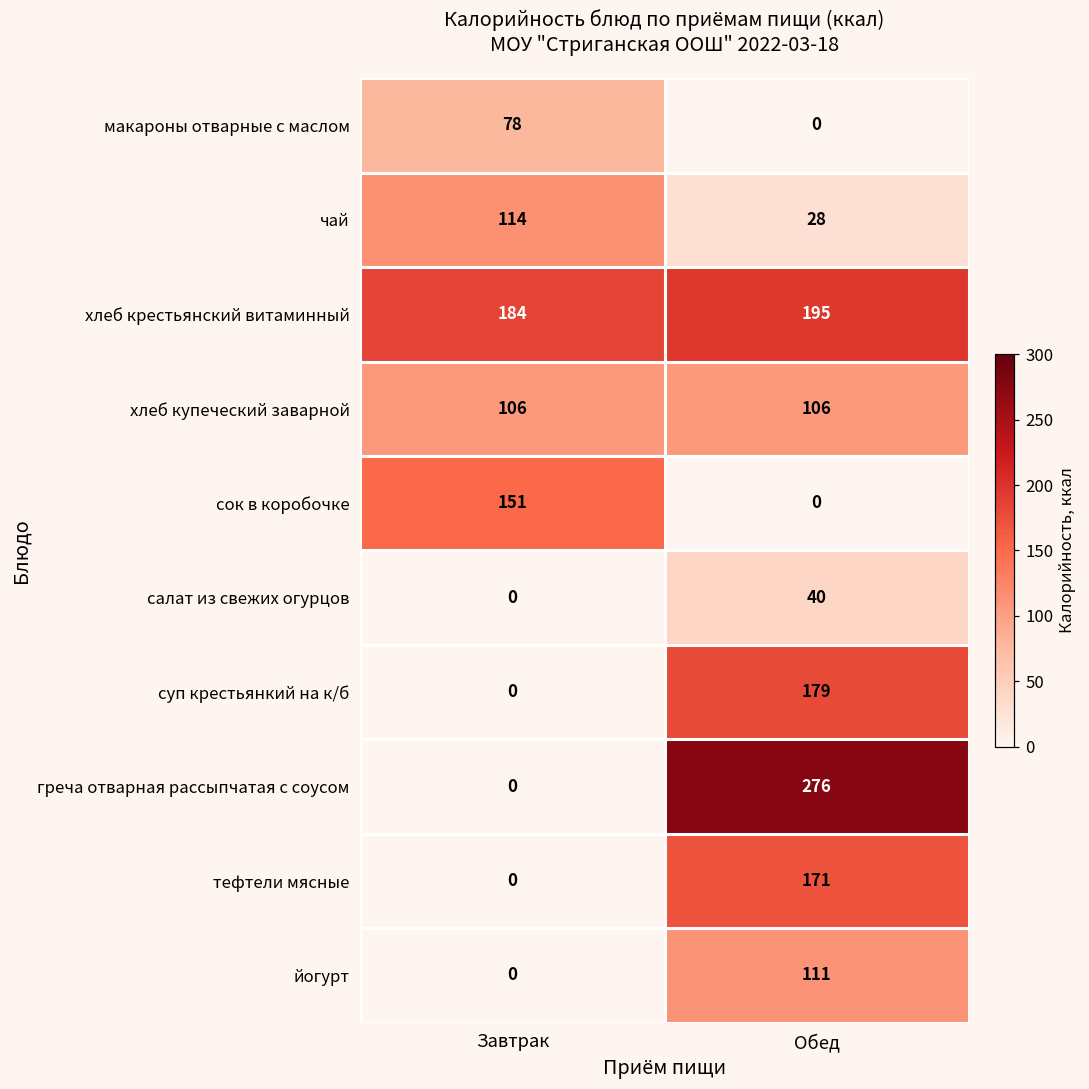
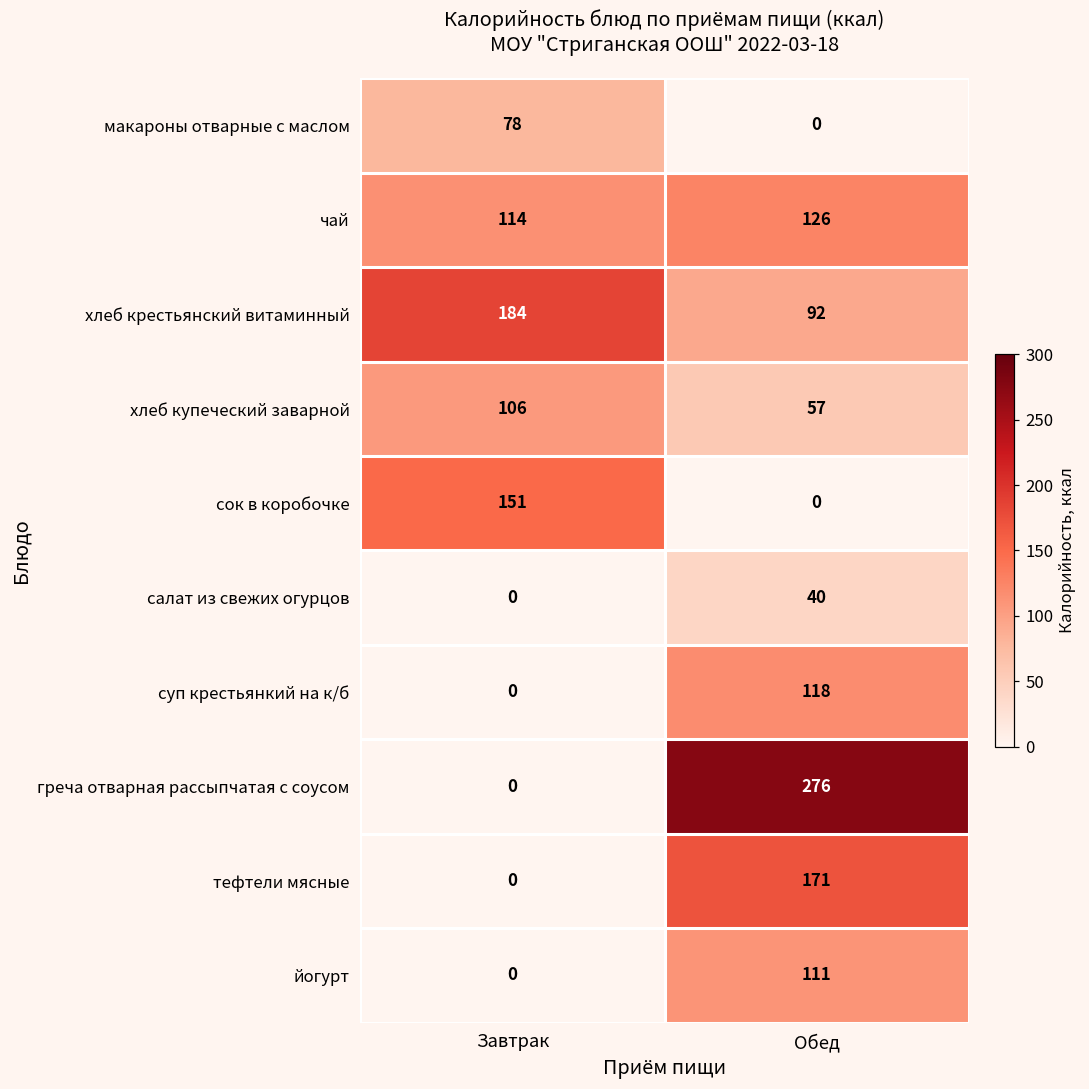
чай, Обед: 28 -> 126
хлеб крестьянский витаминный, Обед: 195 -> 92
хлеб купеческий заварной, Обед: 106 -> 57
суп крестьянкий на к/б, Обед: 179 -> 118
